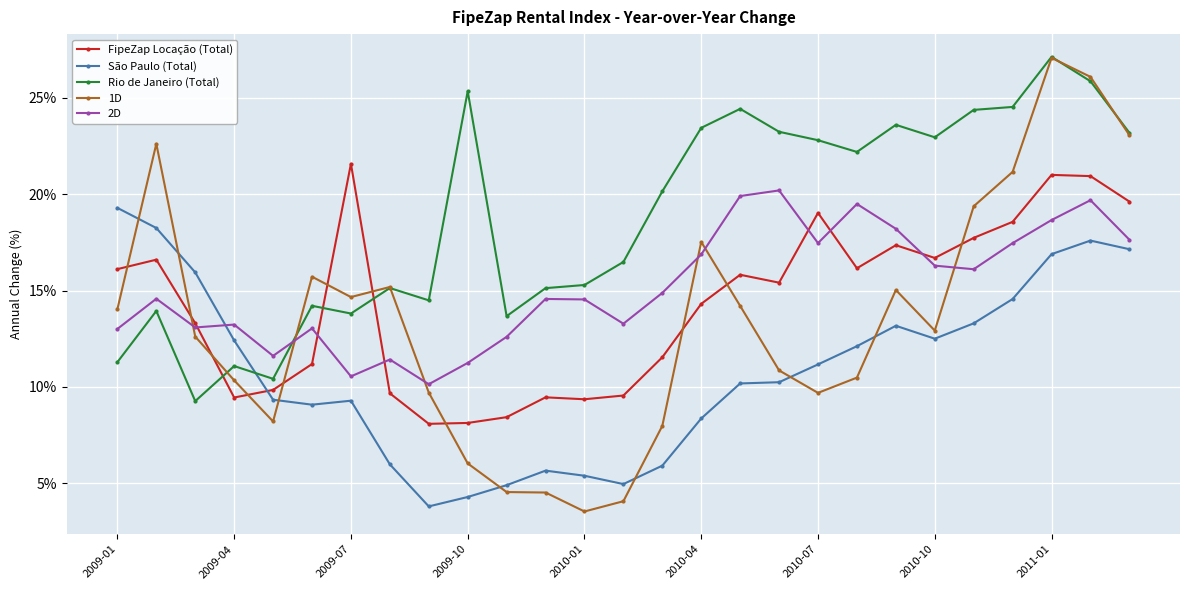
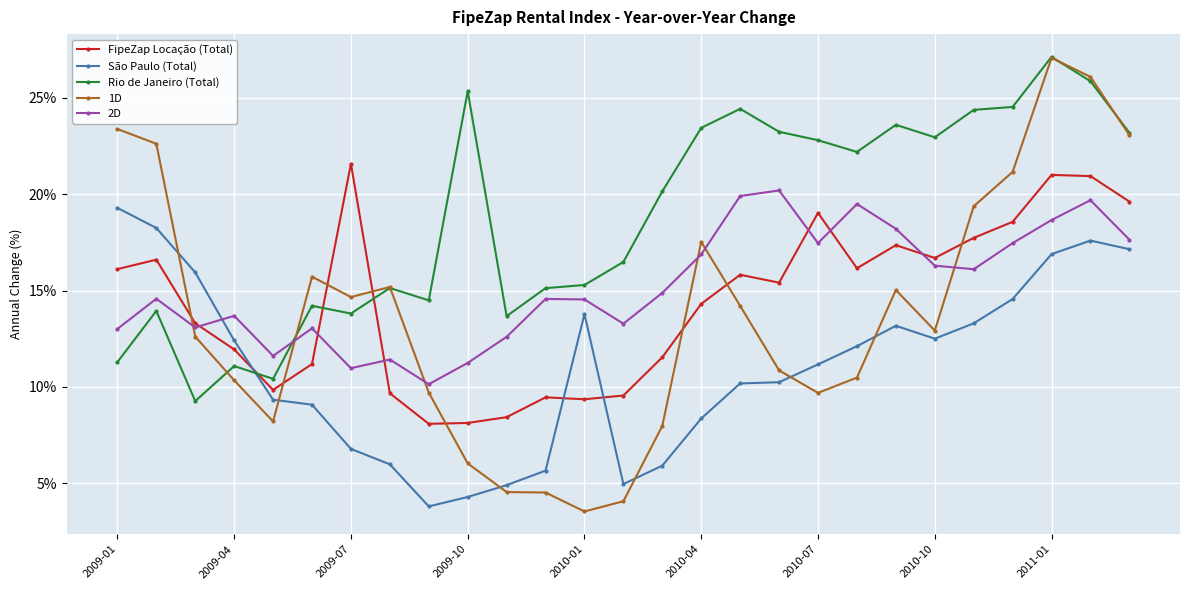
1D, 2009-01: 14.0% -> 23.4%
FipeZap Locação (Total), 2009-04: 9.4% -> 11.9%
2D, 2009-04: 13.2% -> 13.7%
São Paulo (Total), 2009-07: 9.3% -> 6.8%
2D, 2009-07: 10.5% -> 11.0%
São Paulo (Total), 2010-01: 5.4% -> 13.8%
